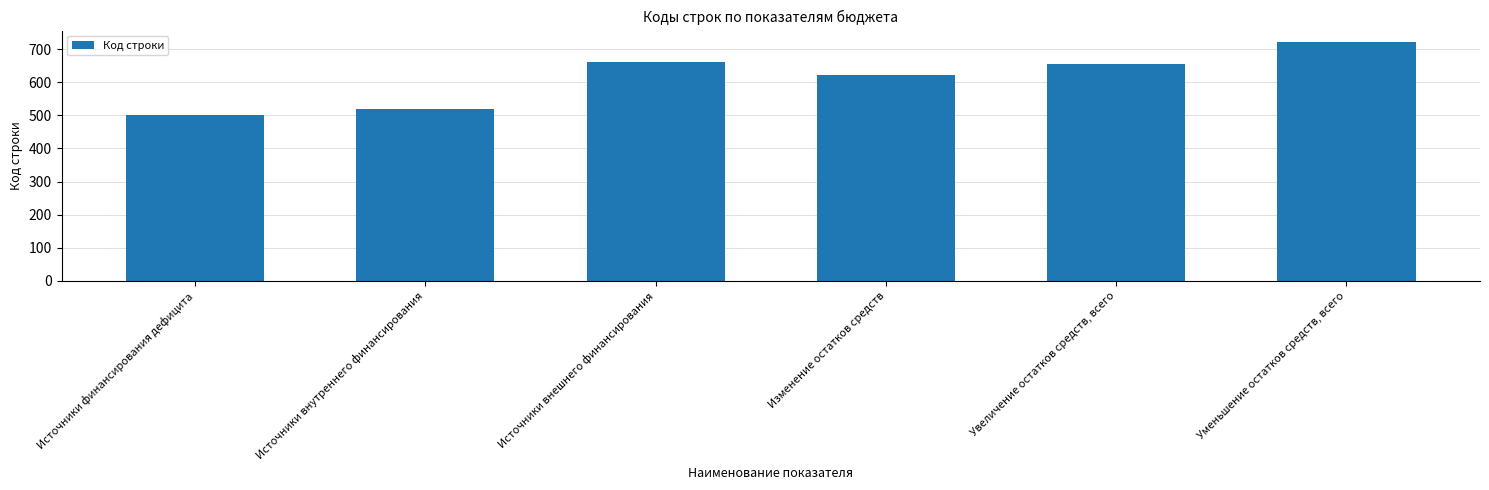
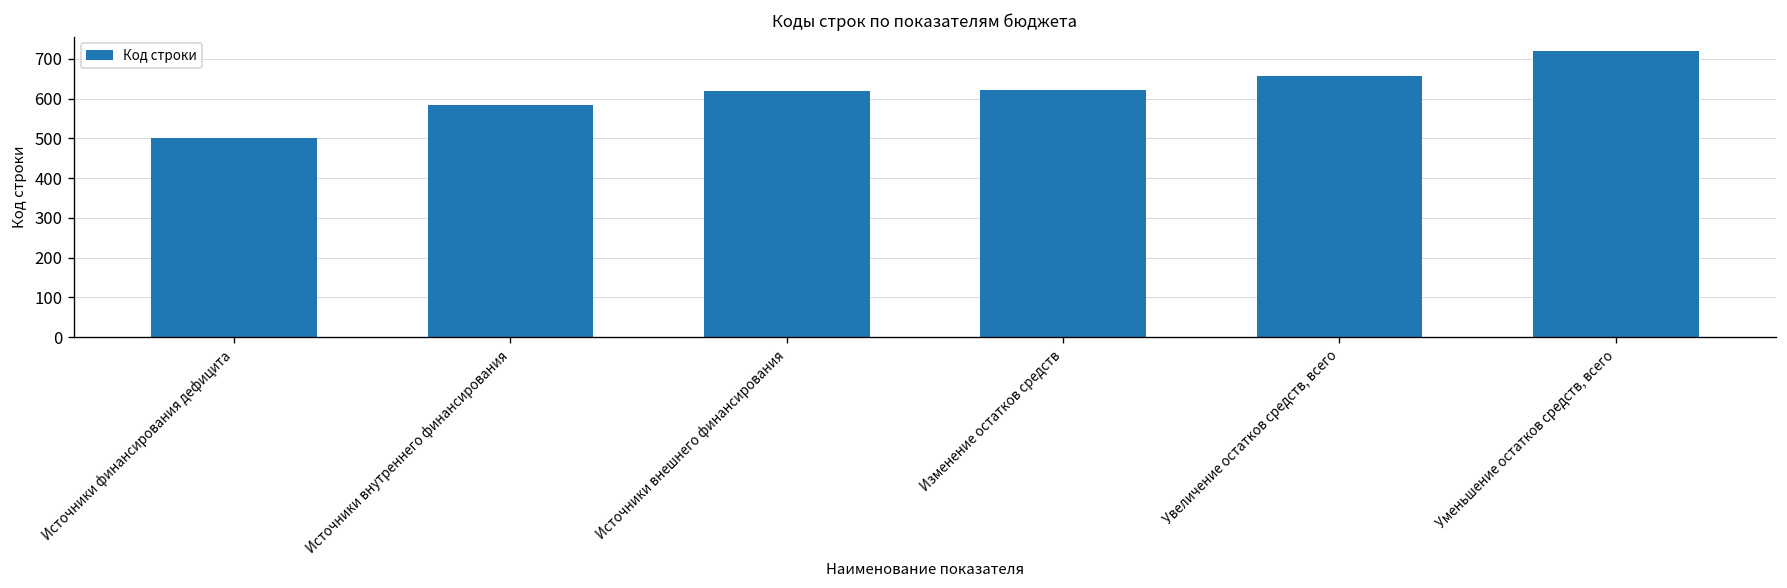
Источники внутреннего финансирования: 520 -> 580
Источники внешнего финансирования: 660 -> 620
